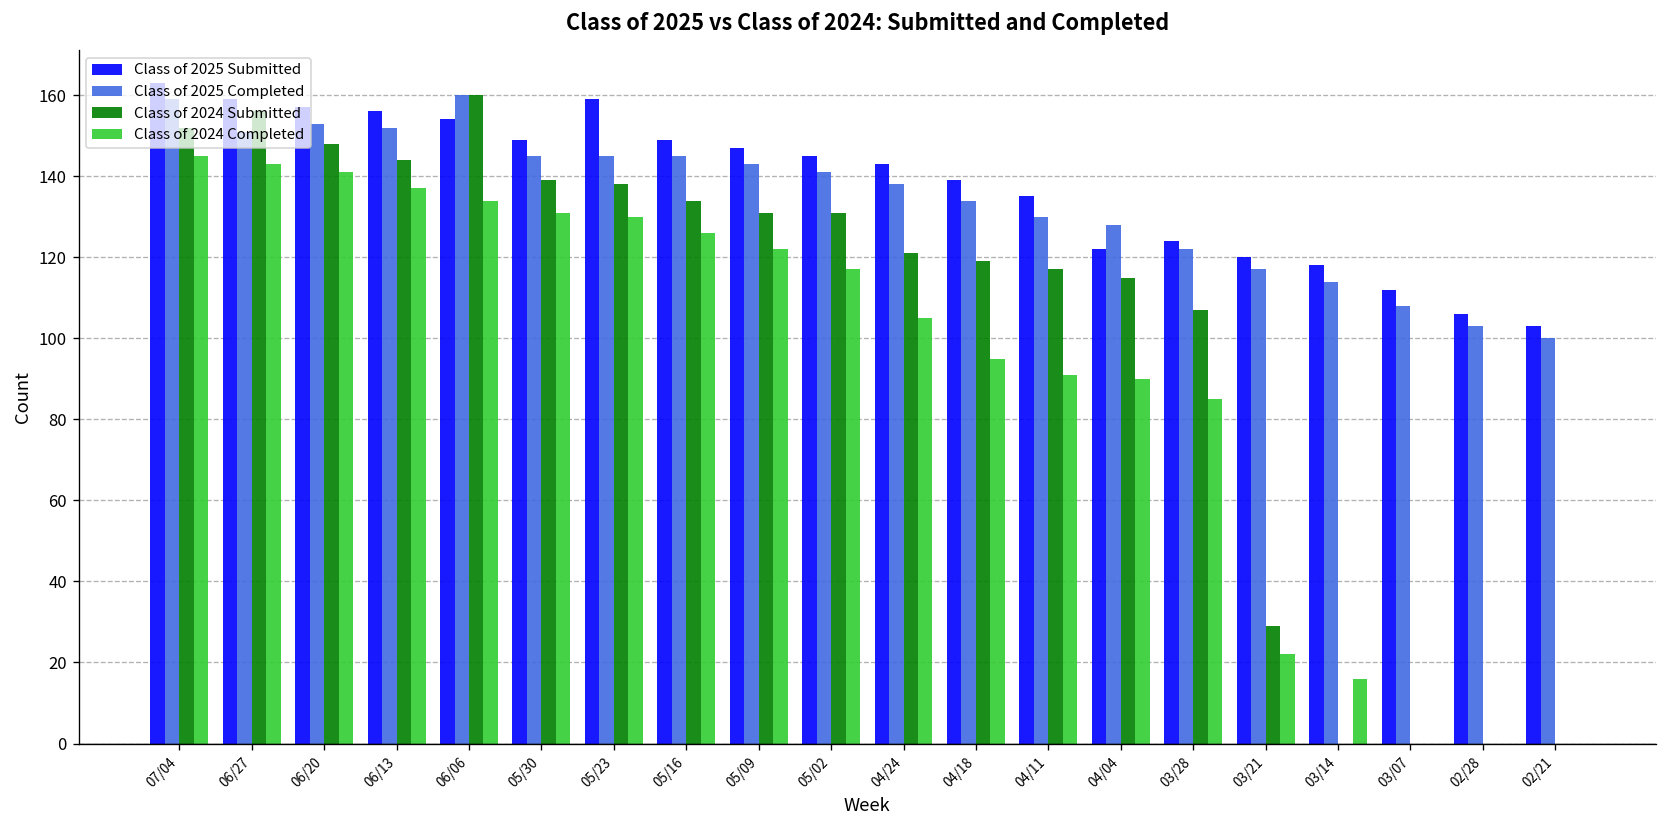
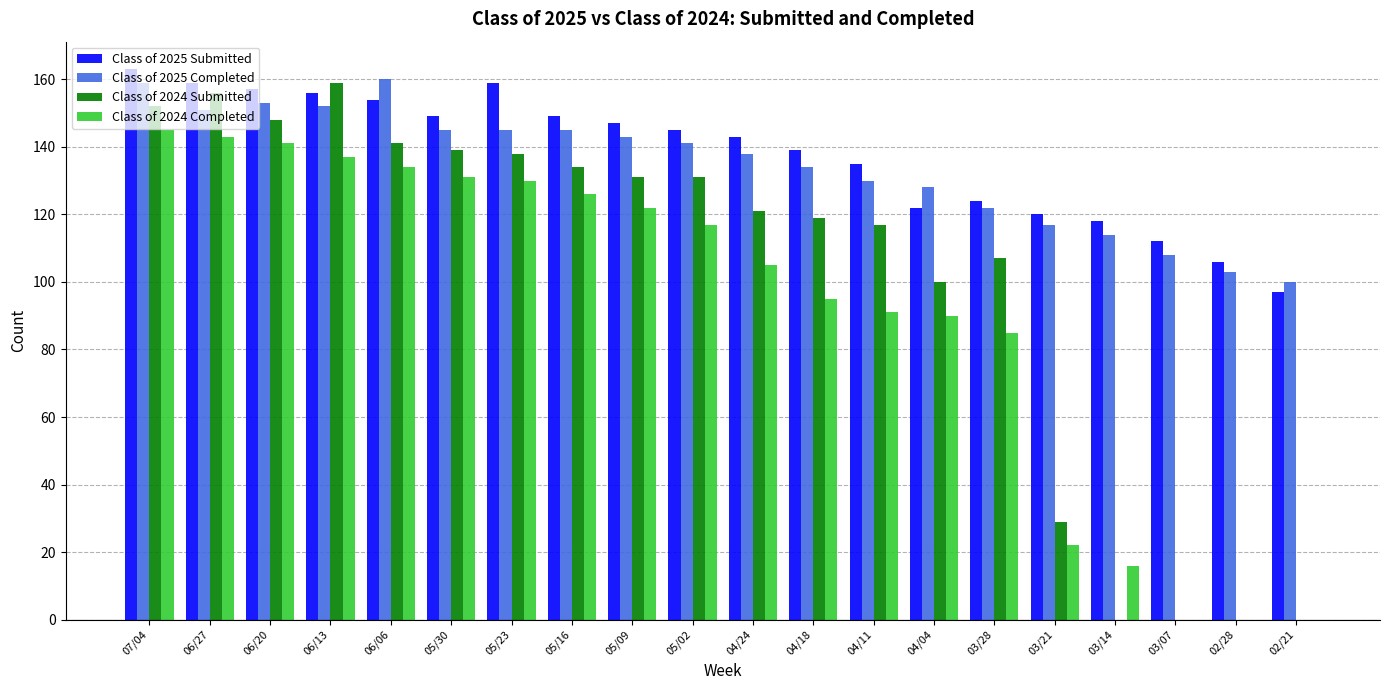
Class of 2024 Submitted, 06/13: 144 -> 159
Class of 2024 Submitted, 06/06: 160 -> 141
Class of 2024 Submitted, 04/04: 115 -> 100
Class of 2025 Submitted, 02/21: 103 -> 97
